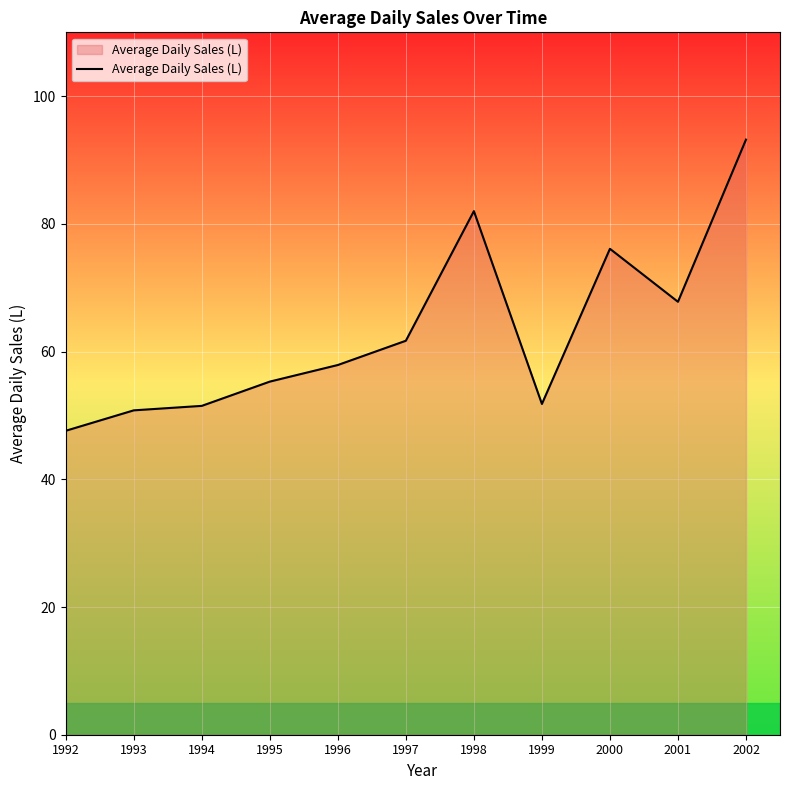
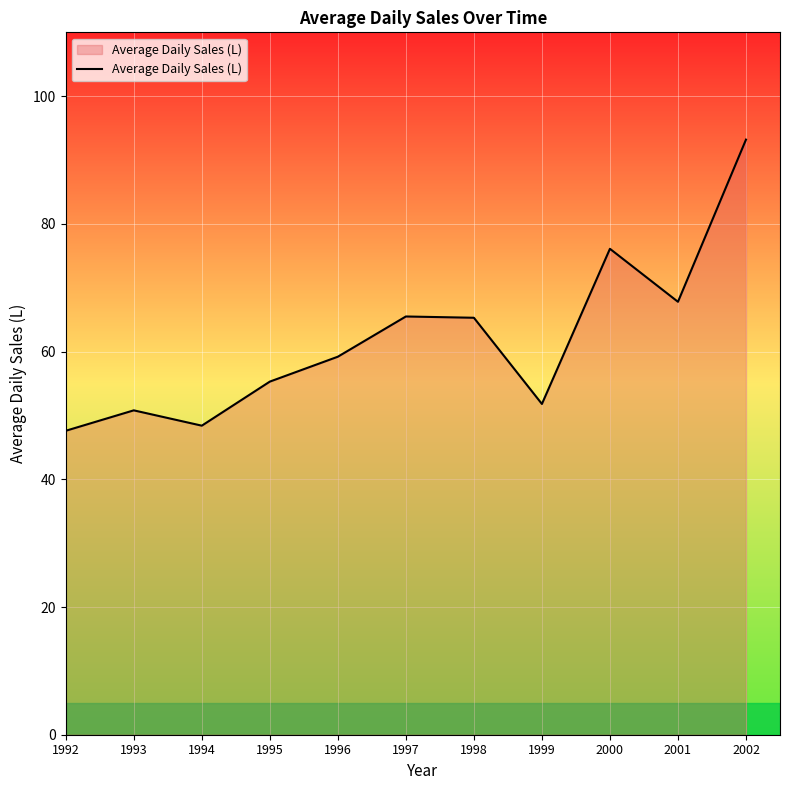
1994: 52 -> 48
1996: 58 -> 59
1997: 62 -> 66
1998: 82 -> 65
